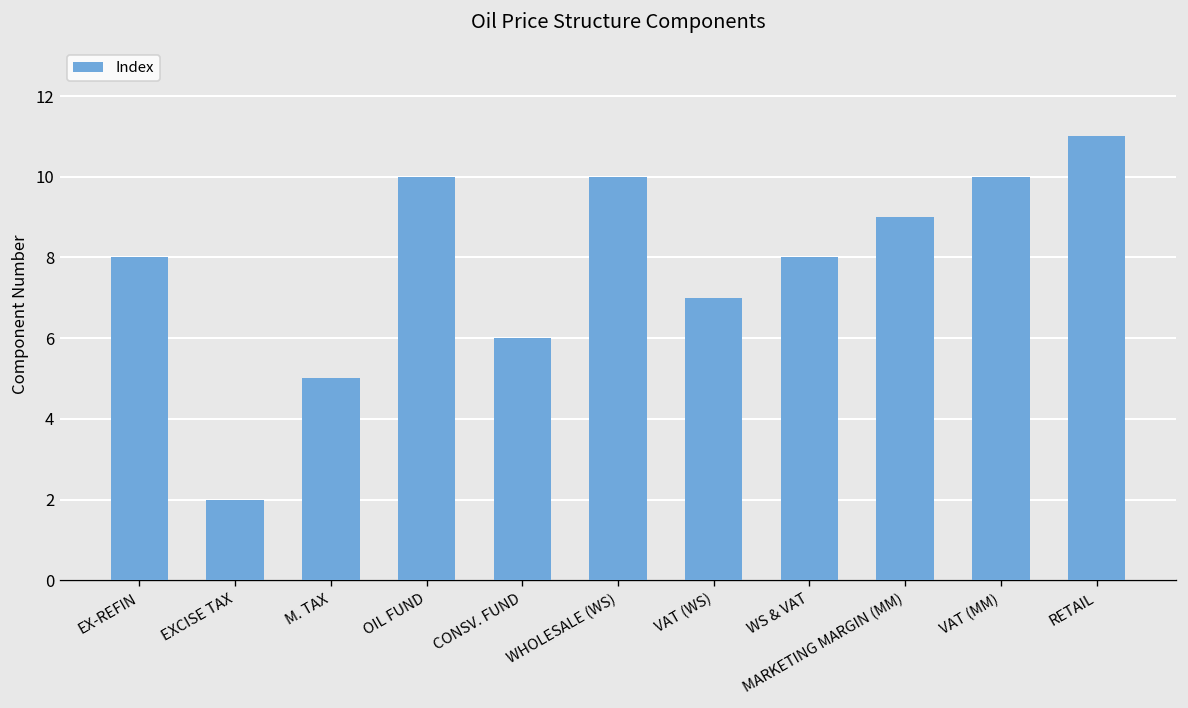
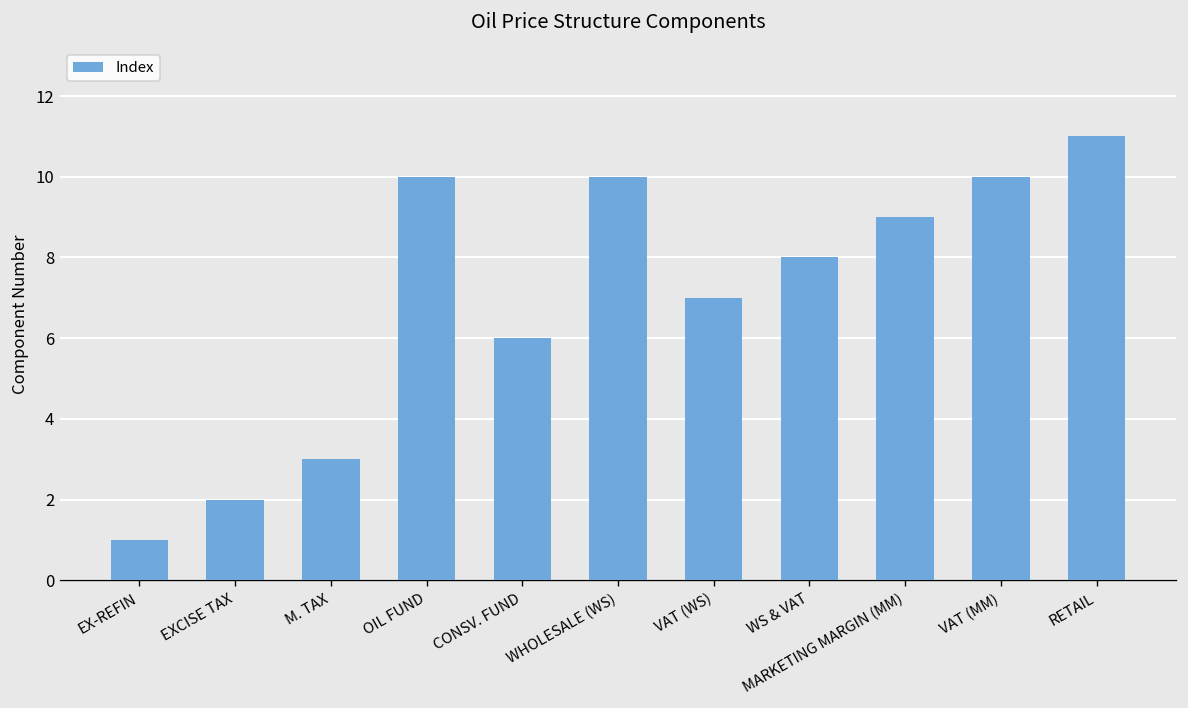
EX-REFIN: 8 -> 1
M. TAX: 5 -> 3
